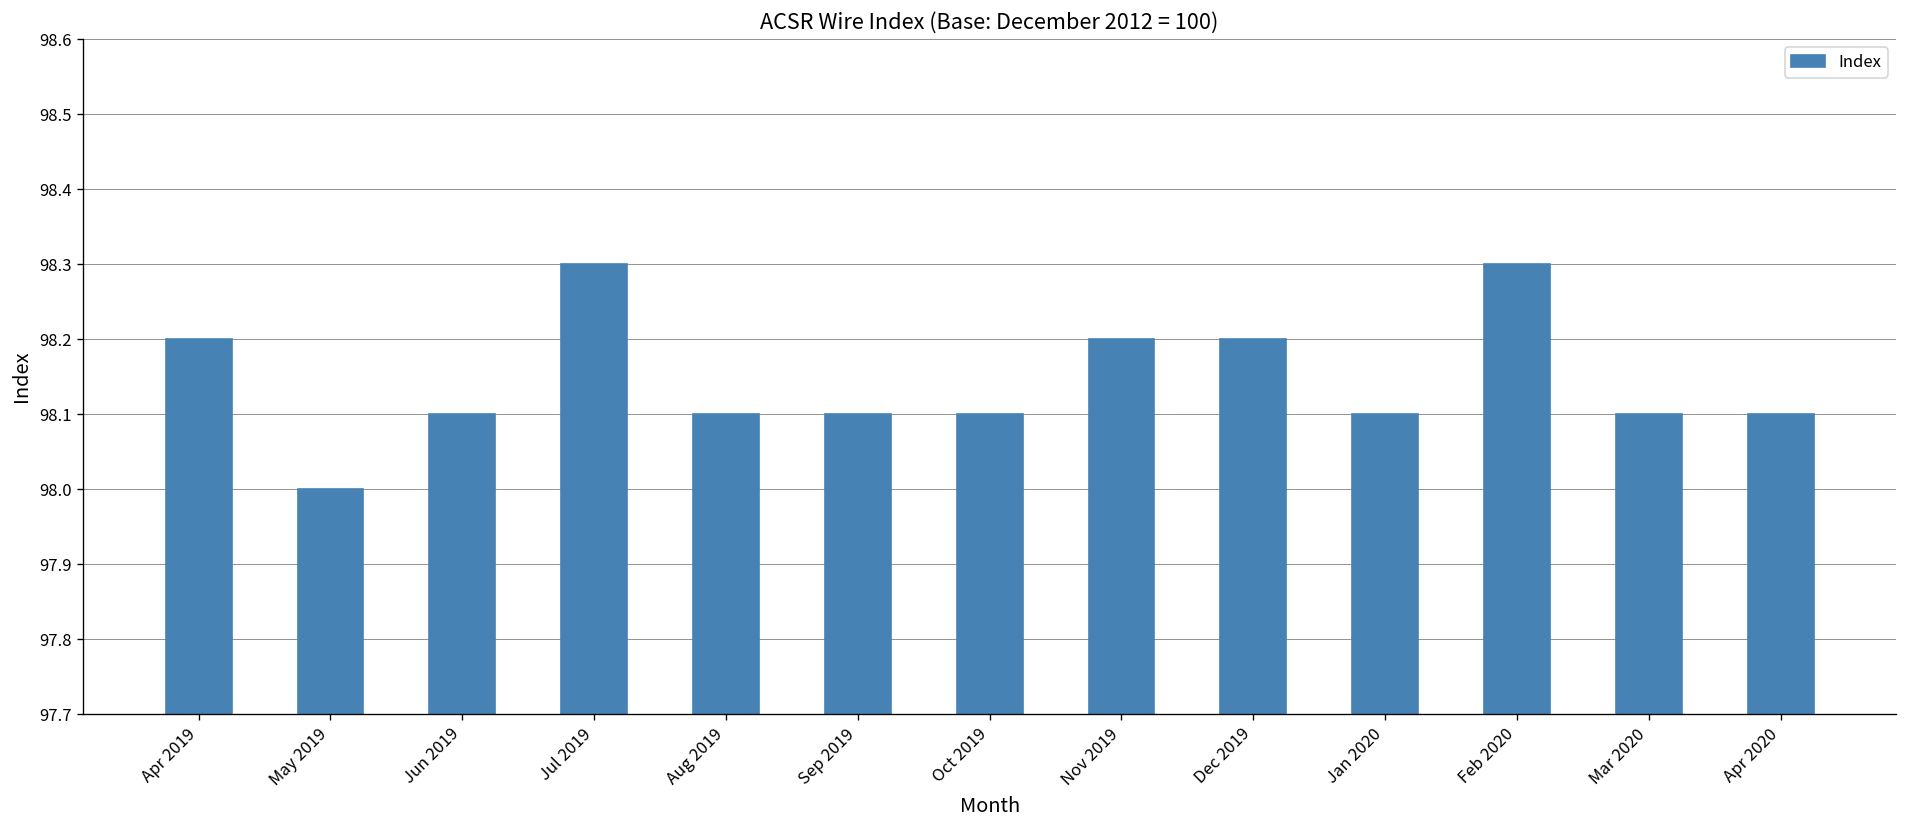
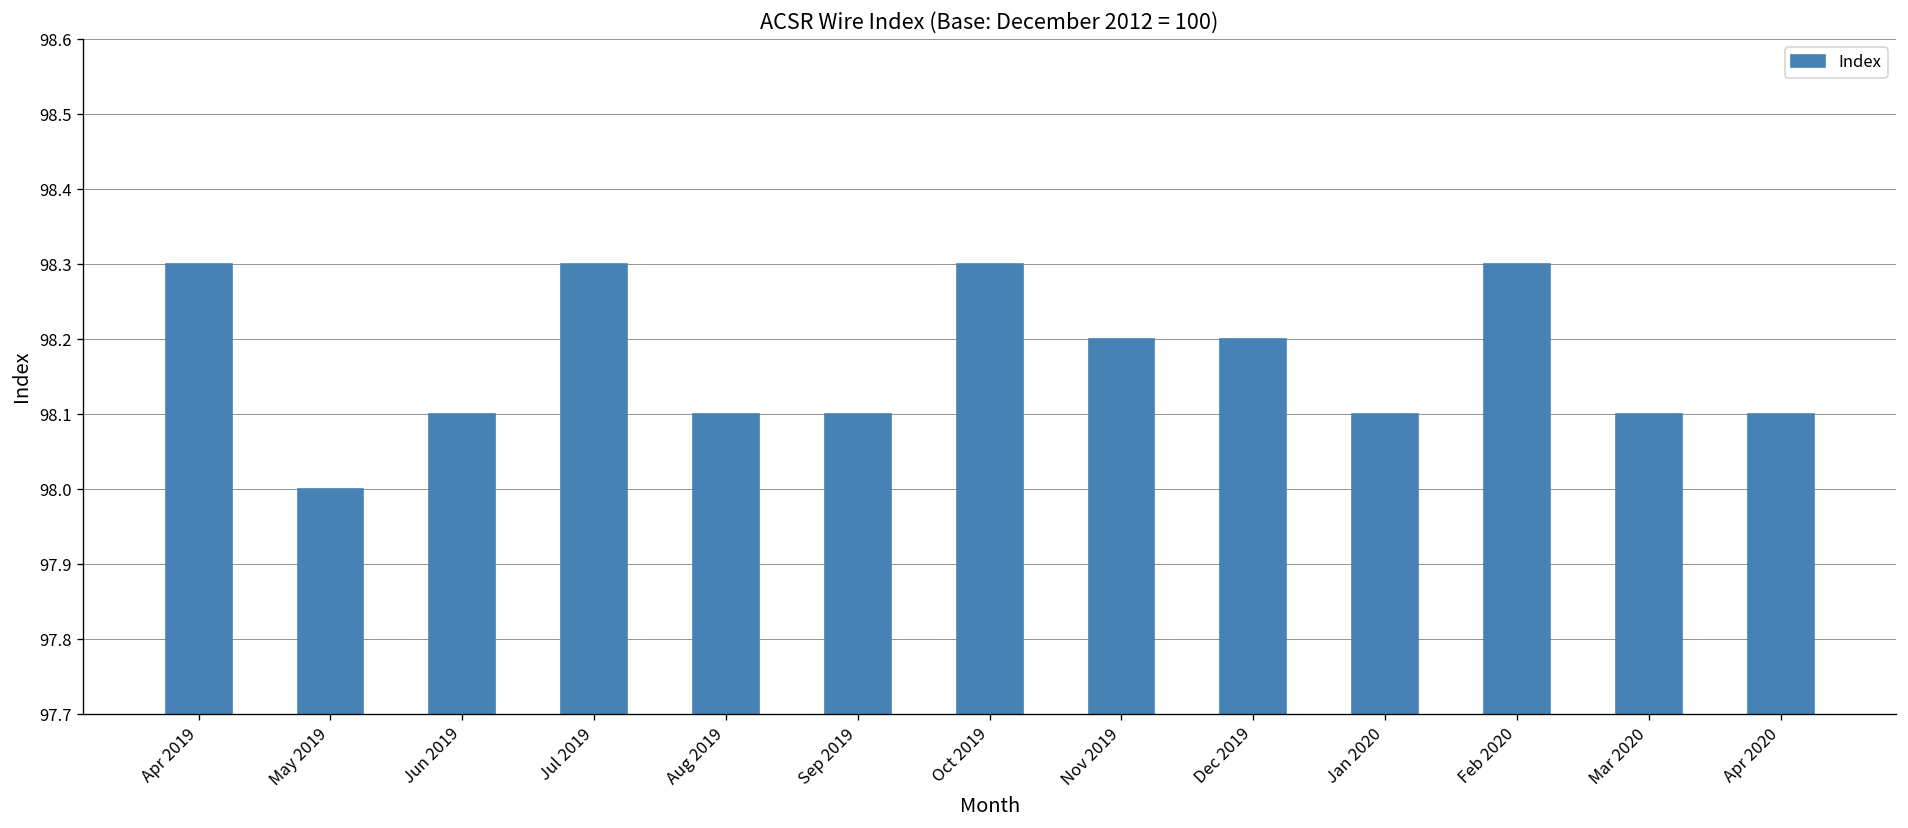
Apr 2019: 98.2 -> 98.3
Oct 2019: 98.1 -> 98.3
